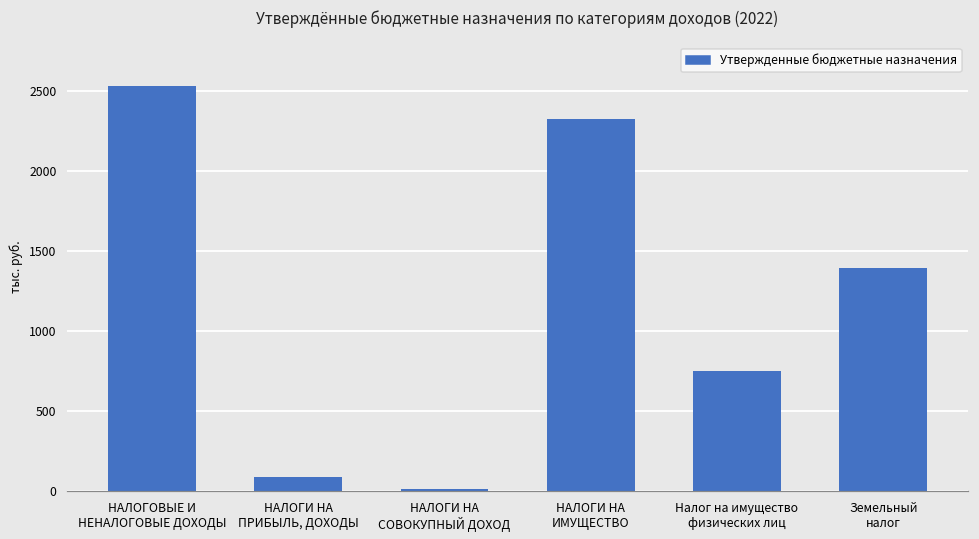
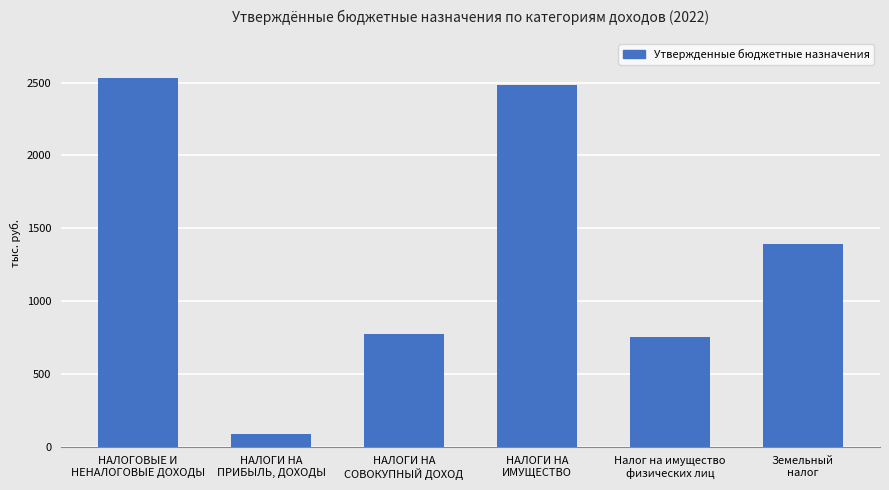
НАЛОГИ НА СОВОКУПНЫЙ ДОХОД: 20 -> 770
НАЛОГИ НА ИМУЩЕСТВО: 2330 -> 2480
